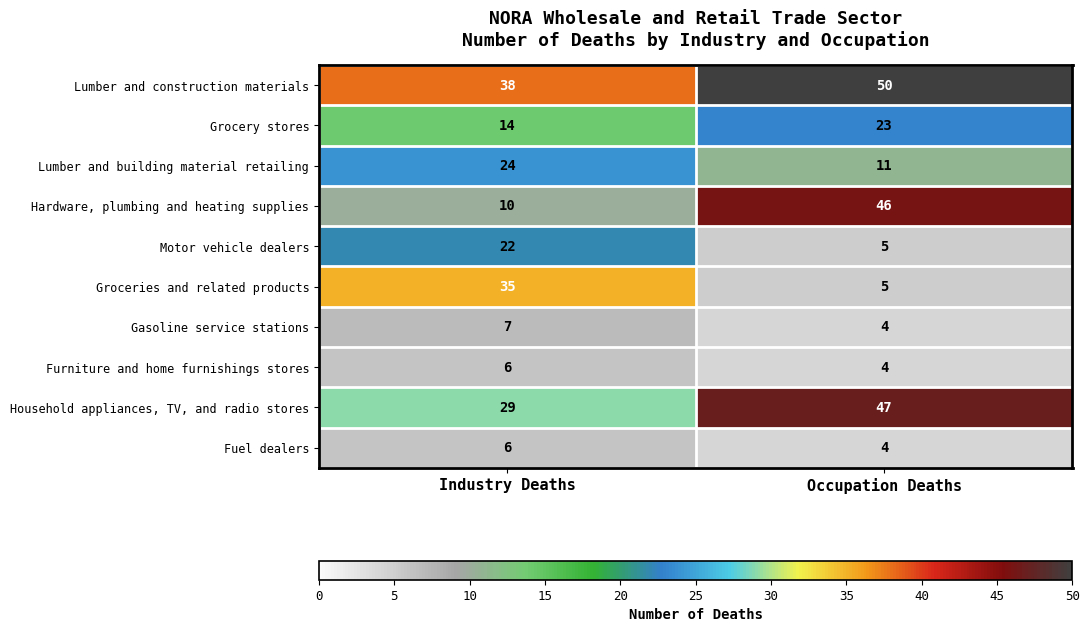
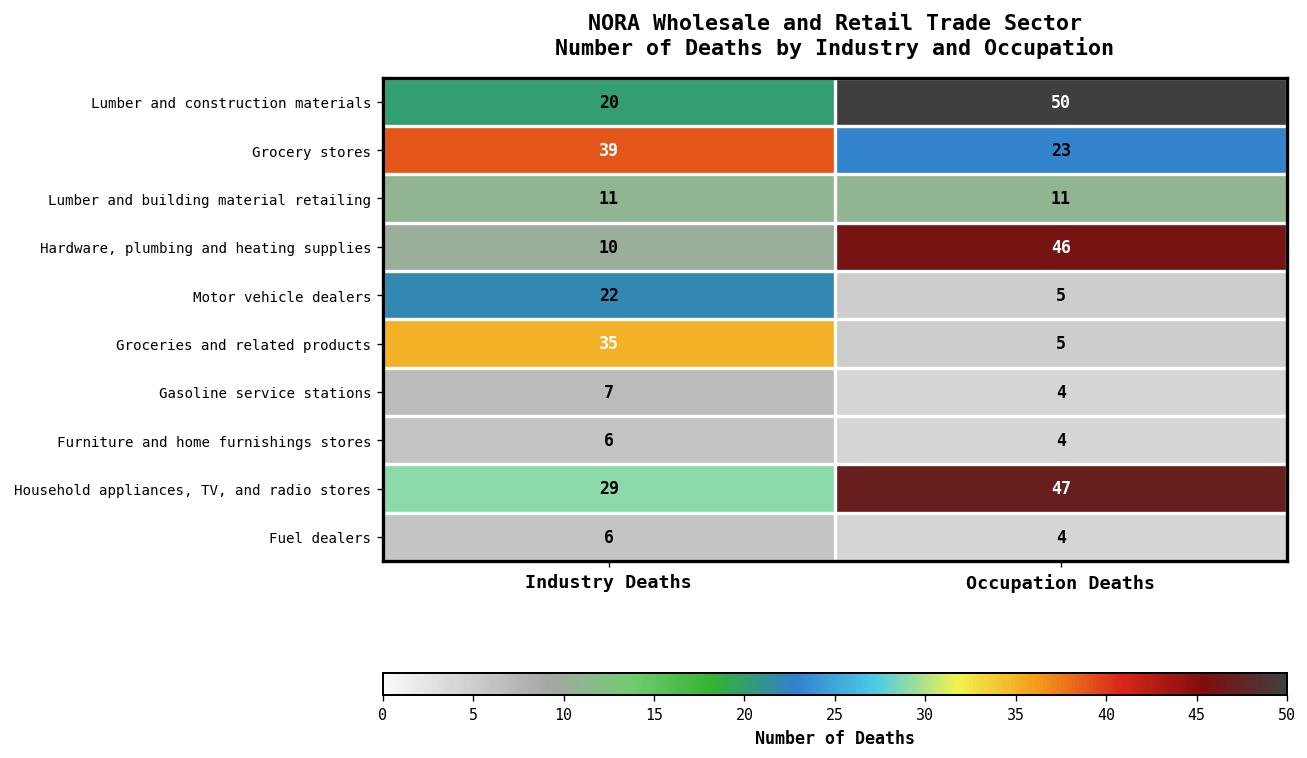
Lumber and construction materials, Industry Deaths: 38 -> 20
Grocery stores, Industry Deaths: 14 -> 39
Lumber and building material retailing, Industry Deaths: 24 -> 11
